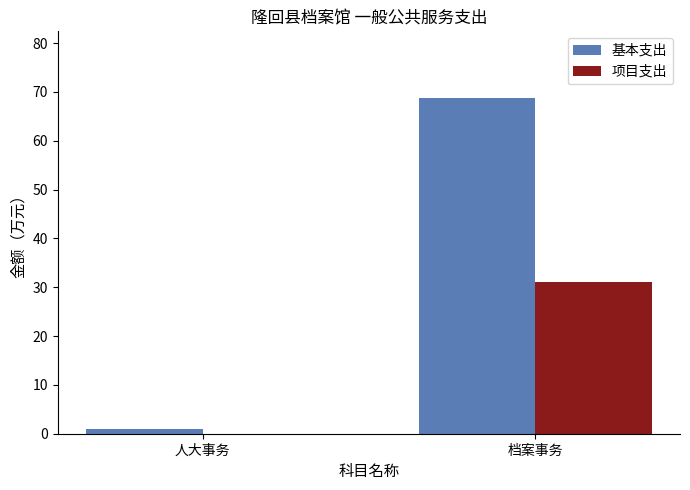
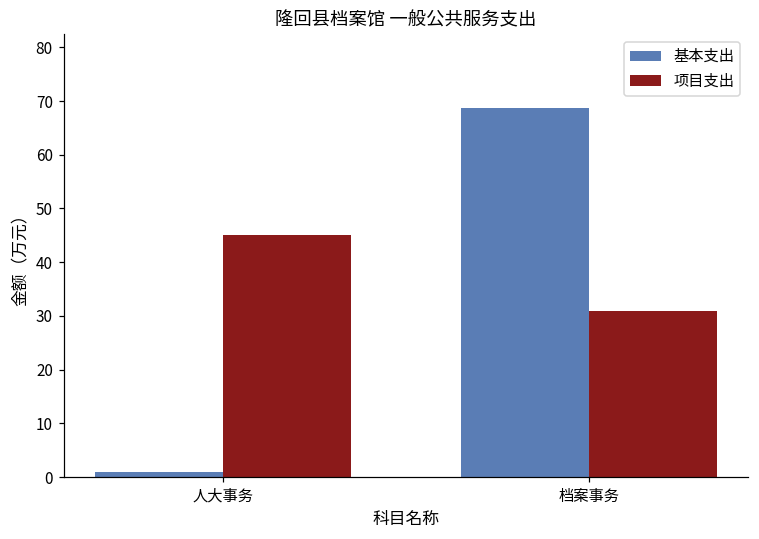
项目支出, 人大事务: 0 -> 45
